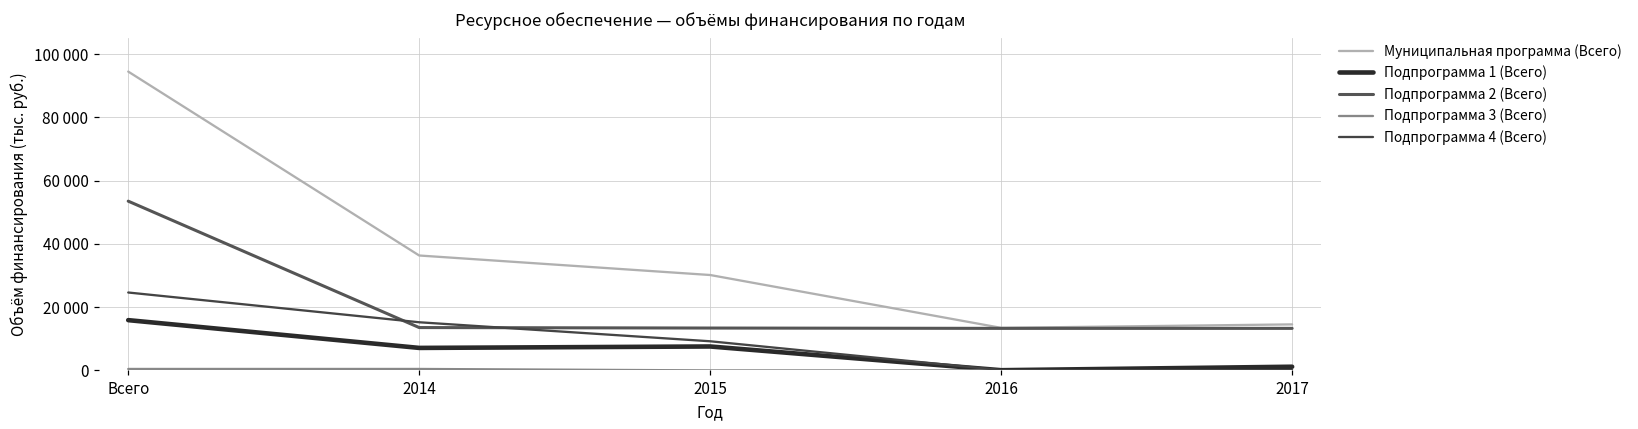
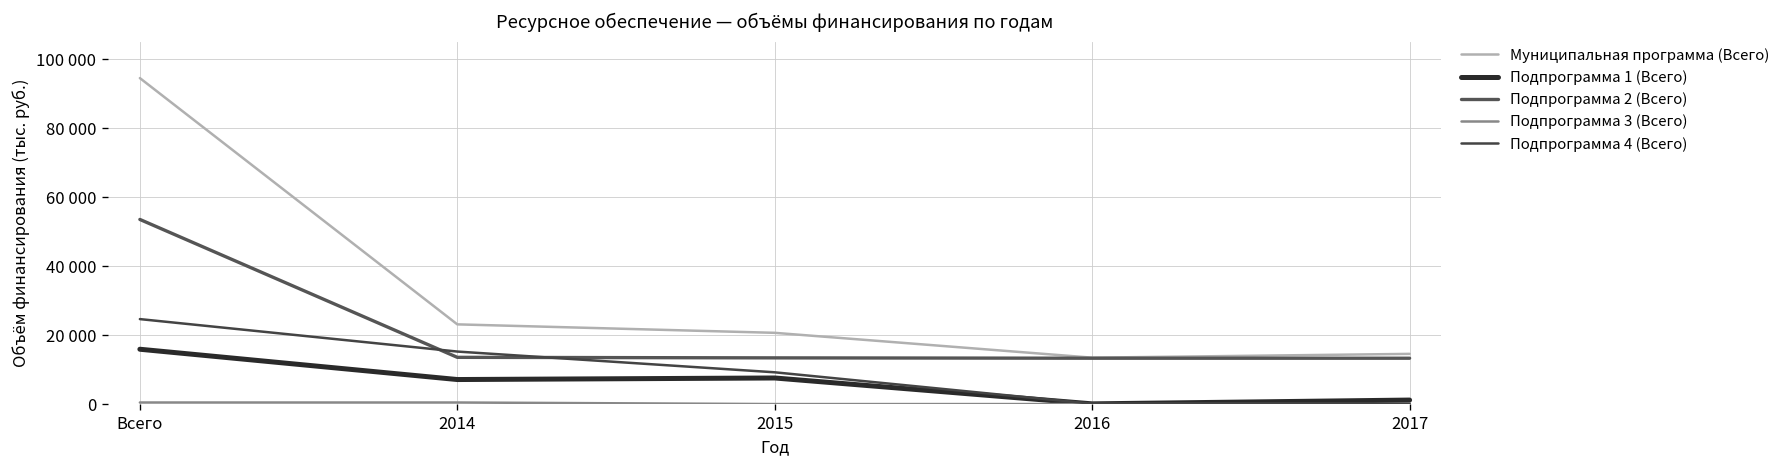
Муниципальная программа (Всего), 2014: 36000 -> 23000
Муниципальная программа (Всего), 2015: 30000 -> 21000
